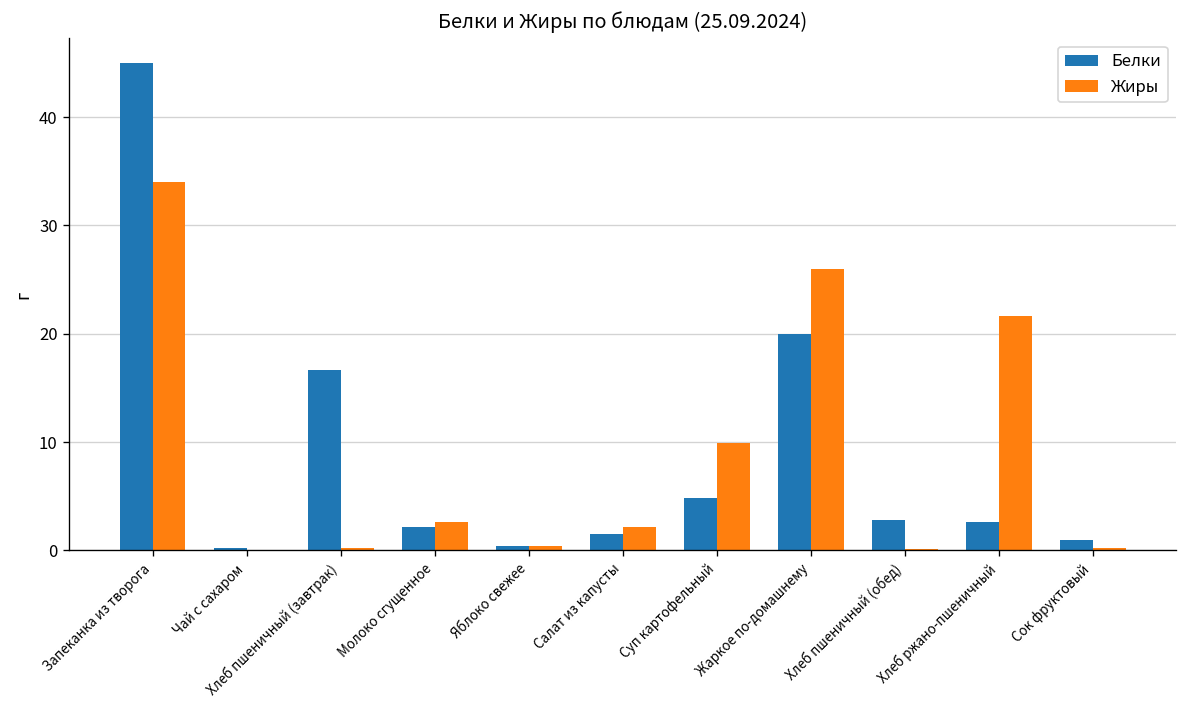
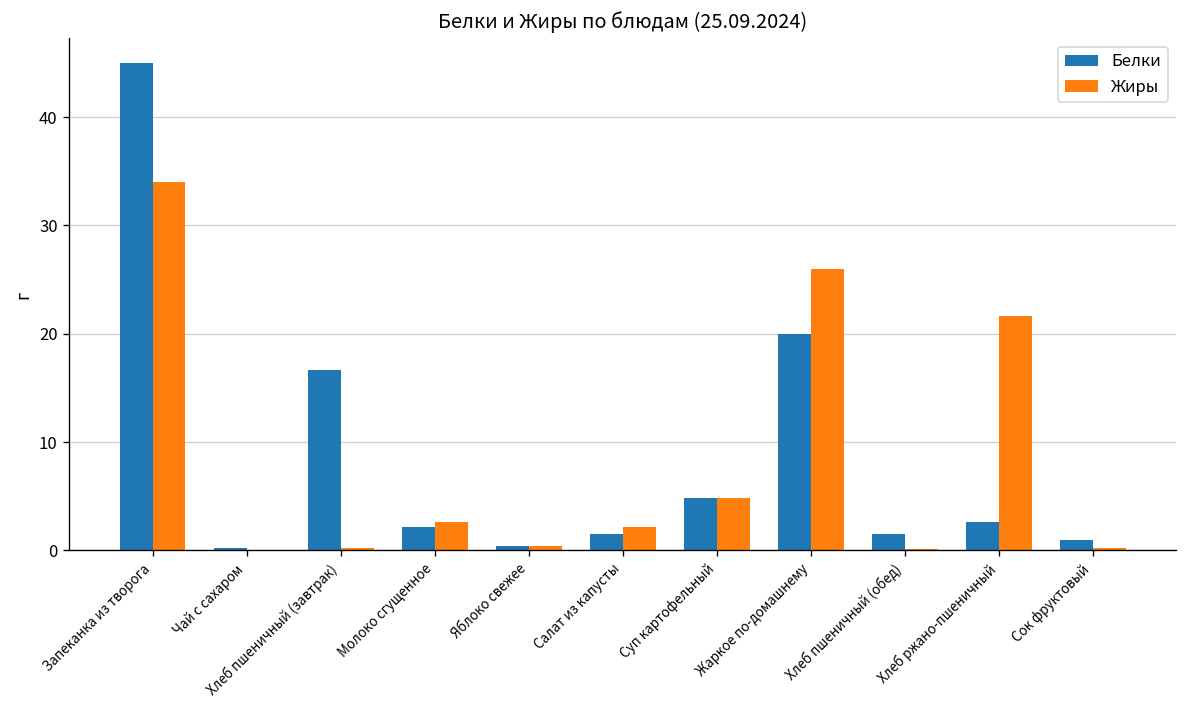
Жиры, Суп картофельный: 10 -> 5
Белки, Хлеб пшеничный (обед): 3 -> 2
